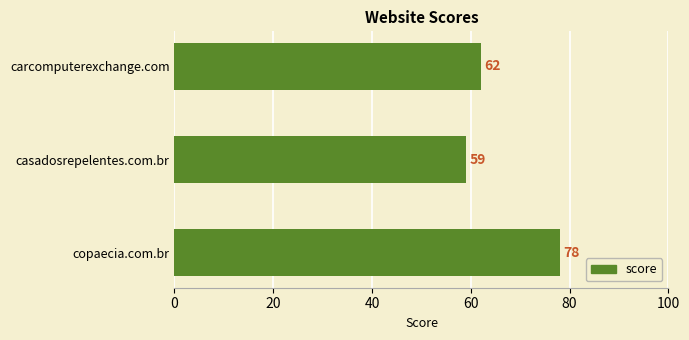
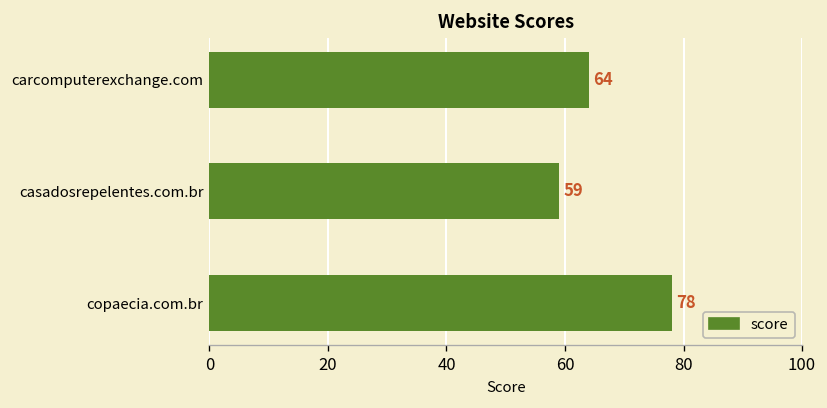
carcomputerexchange.com: 62 -> 64
